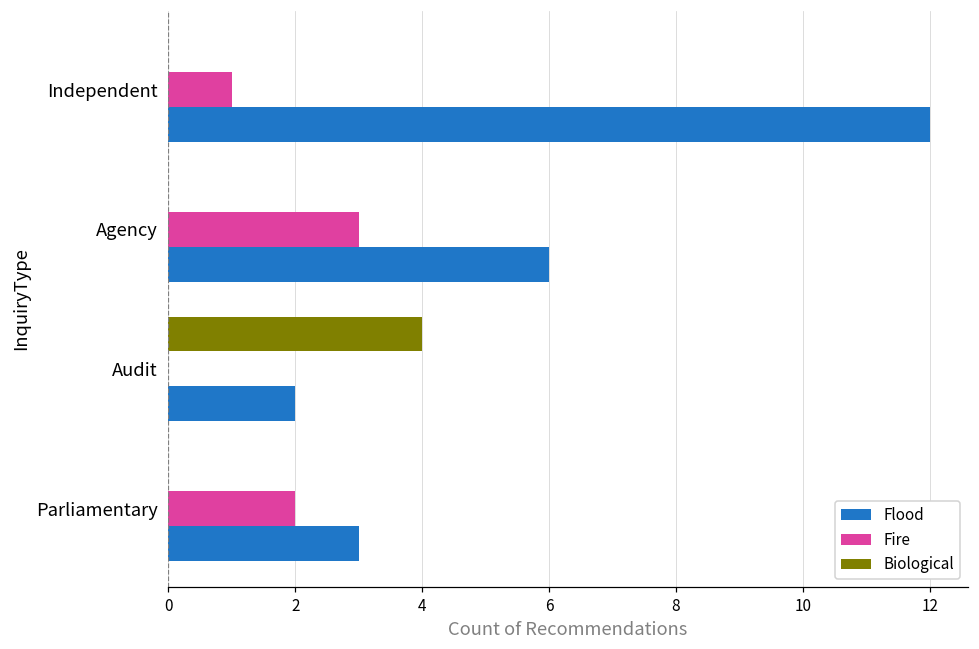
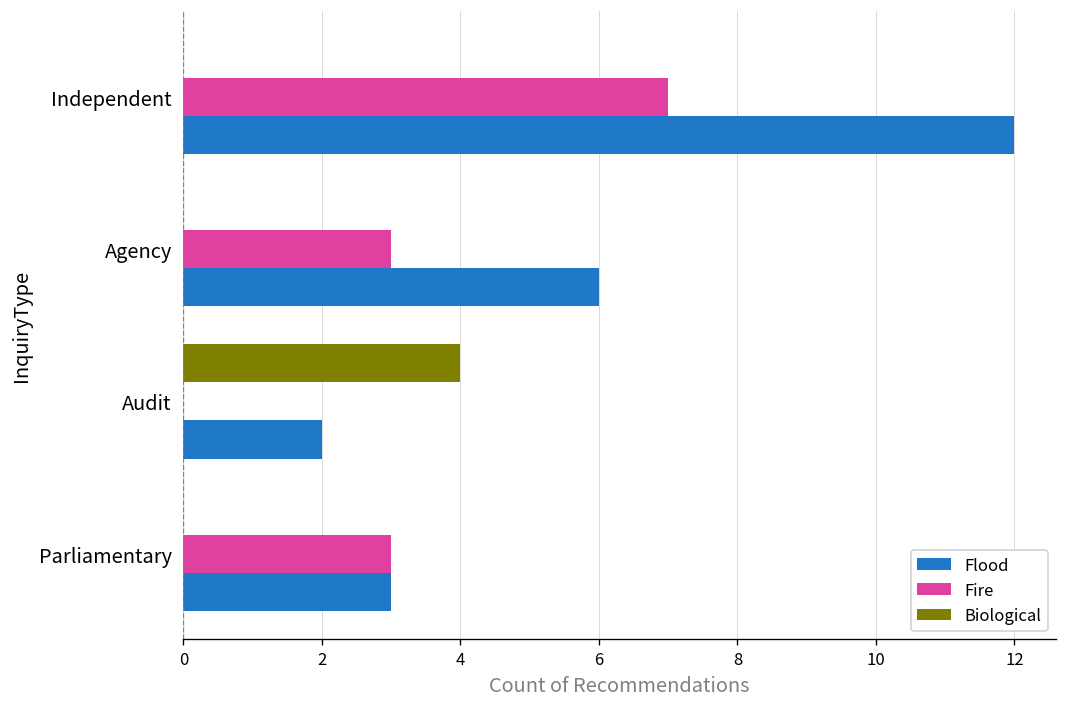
Fire, Independent: 1 -> 7
Fire, Parliamentary: 2 -> 3
